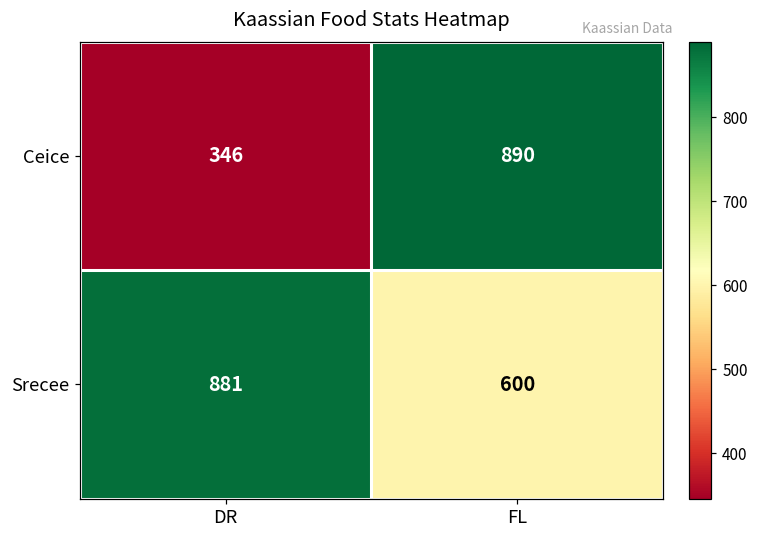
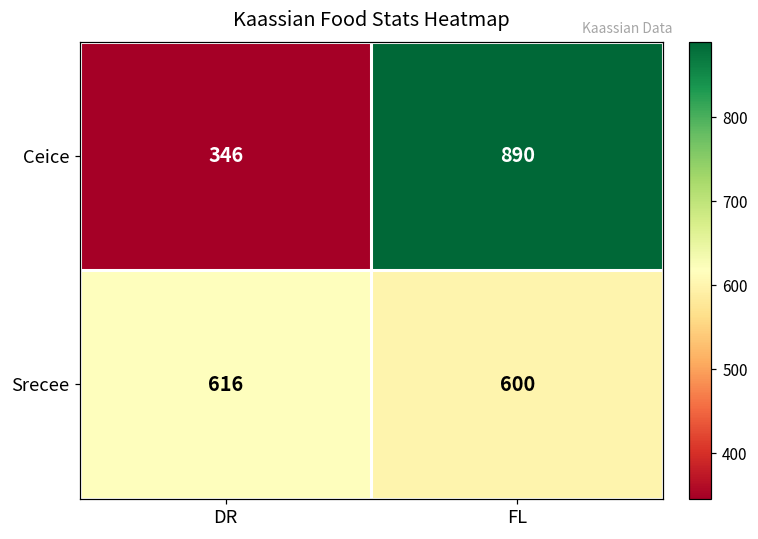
Srecee, DR: 881 -> 616
